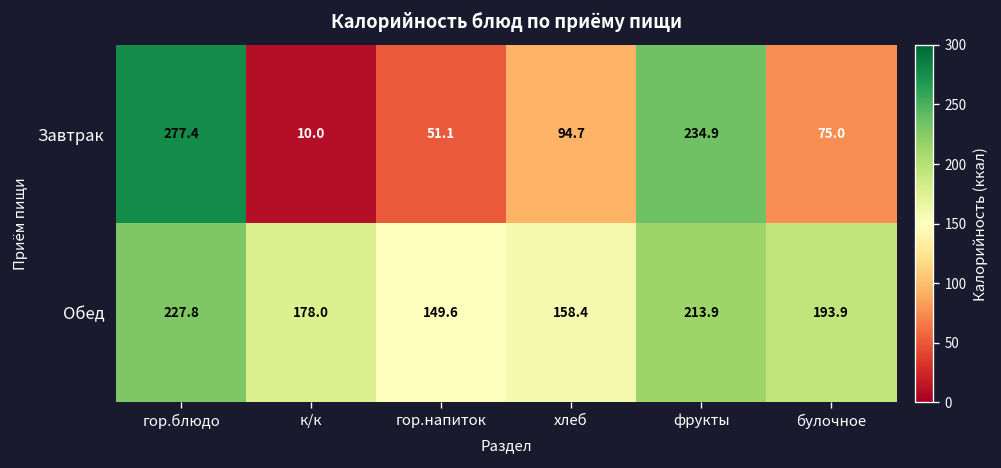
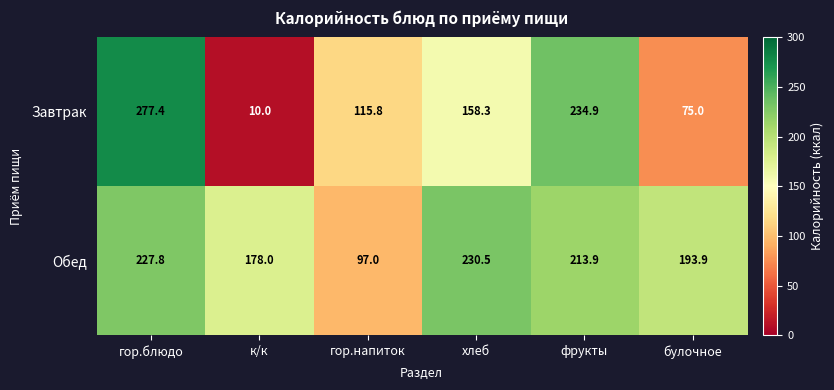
Завтрак, гор.напиток: 51.1 -> 115.8
Завтрак, хлеб: 94.7 -> 158.3
Обед, гор.напиток: 149.6 -> 97.0
Обед, хлеб: 158.4 -> 230.5
